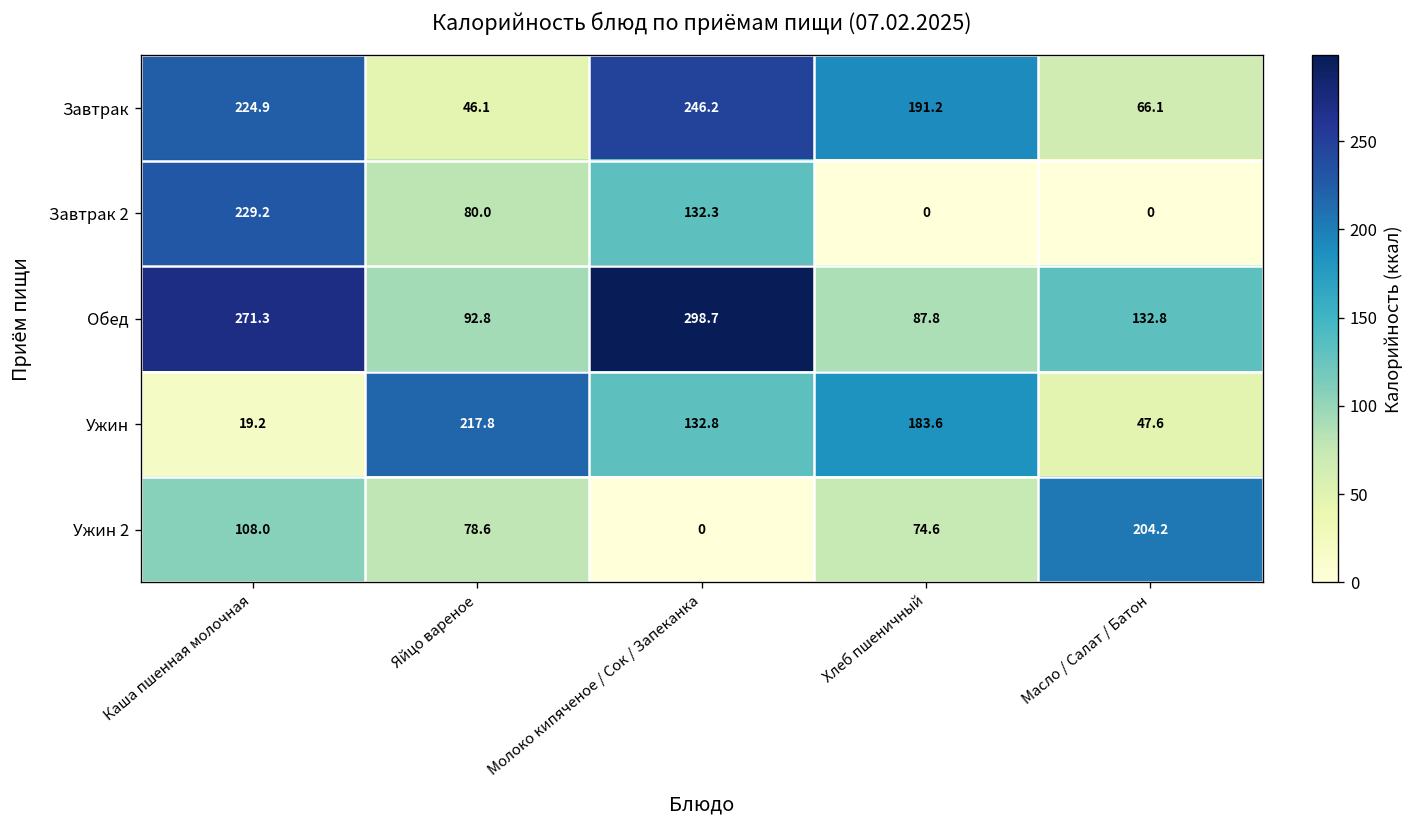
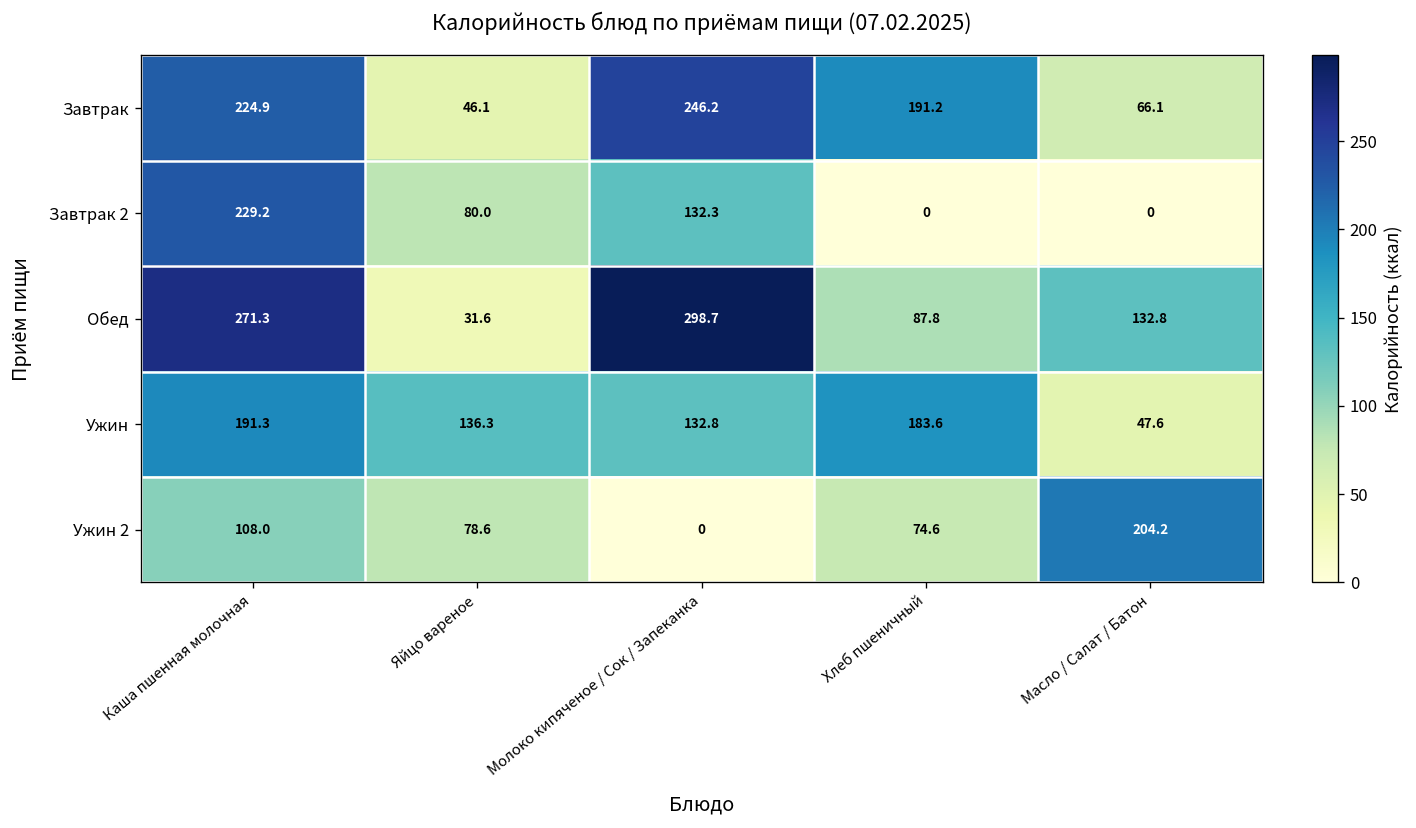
Обед, Яйцо вареное: 92.8 -> 31.6
Ужин, Каша пшенная молочная: 19.2 -> 191.3
Ужин, Яйцо вареное: 217.8 -> 136.3
